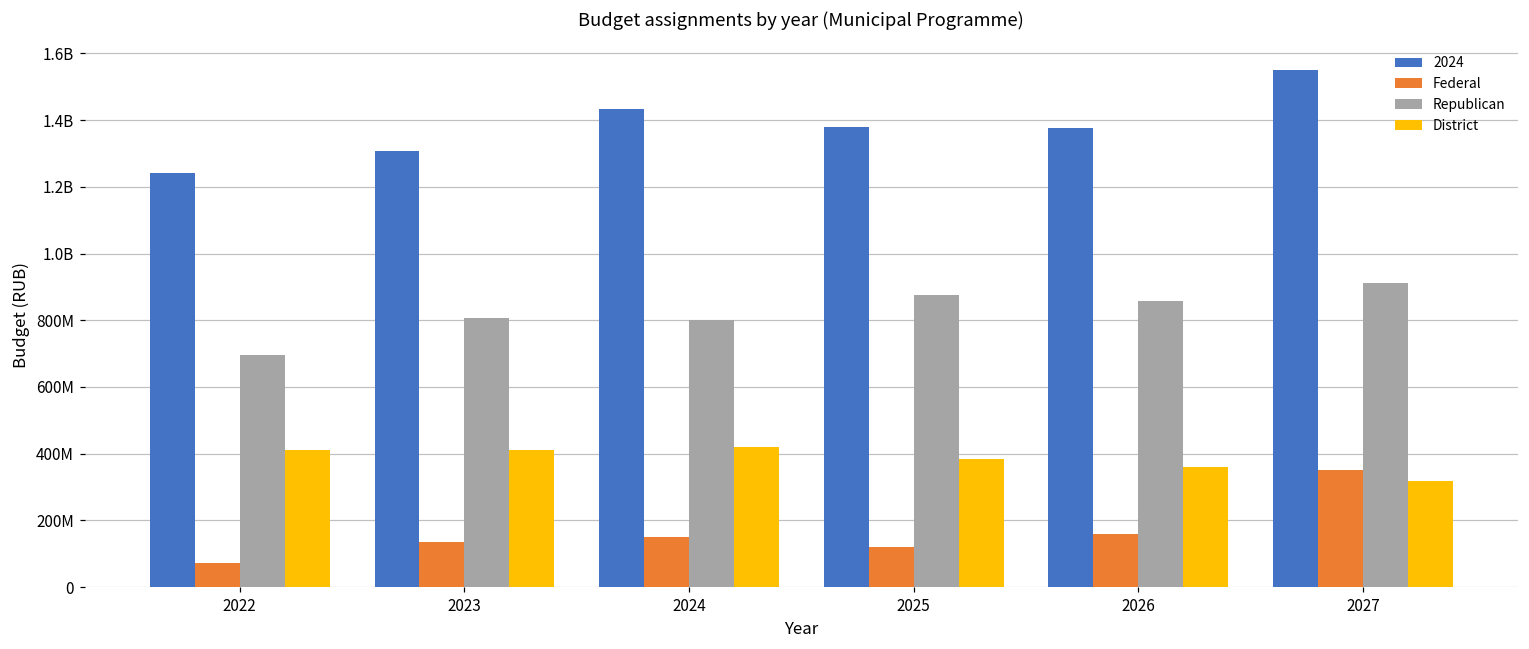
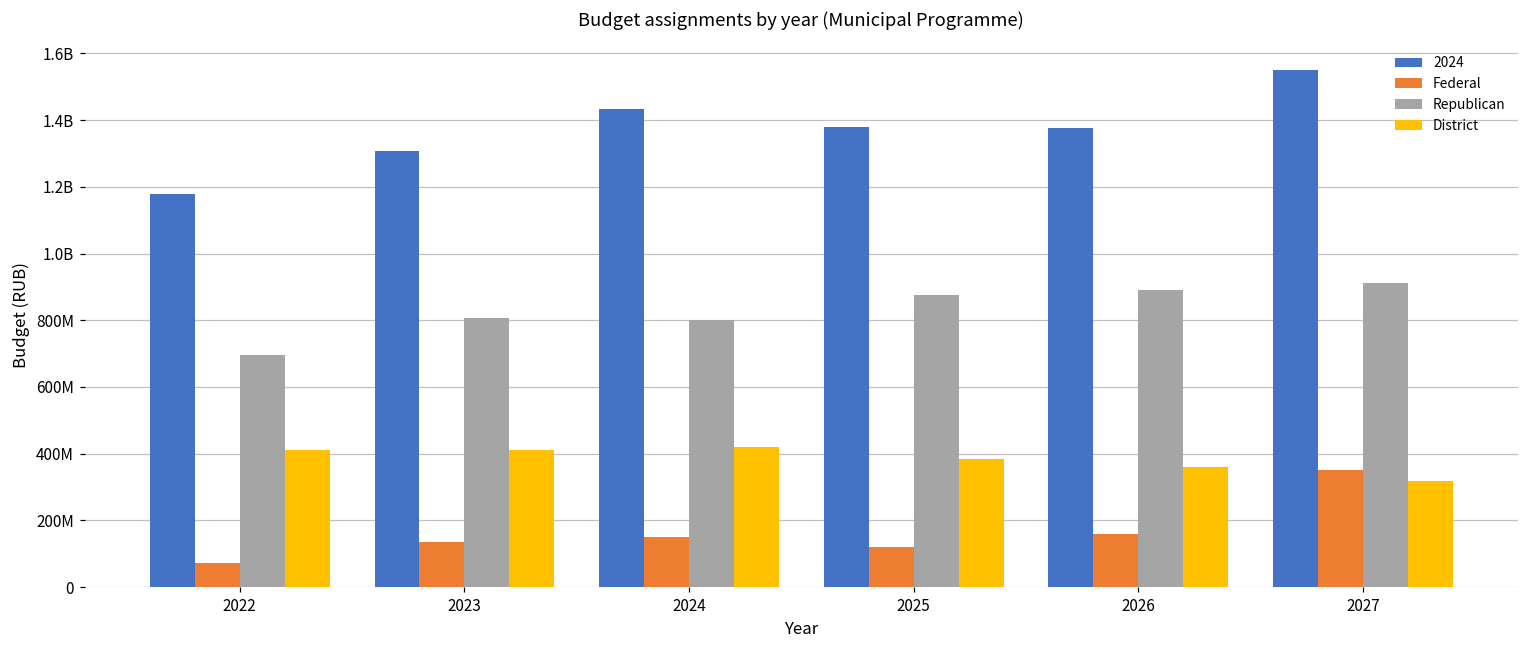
2024, 2022: 1240000000 -> 1180000000
Republican, 2026: 860000000 -> 890000000
